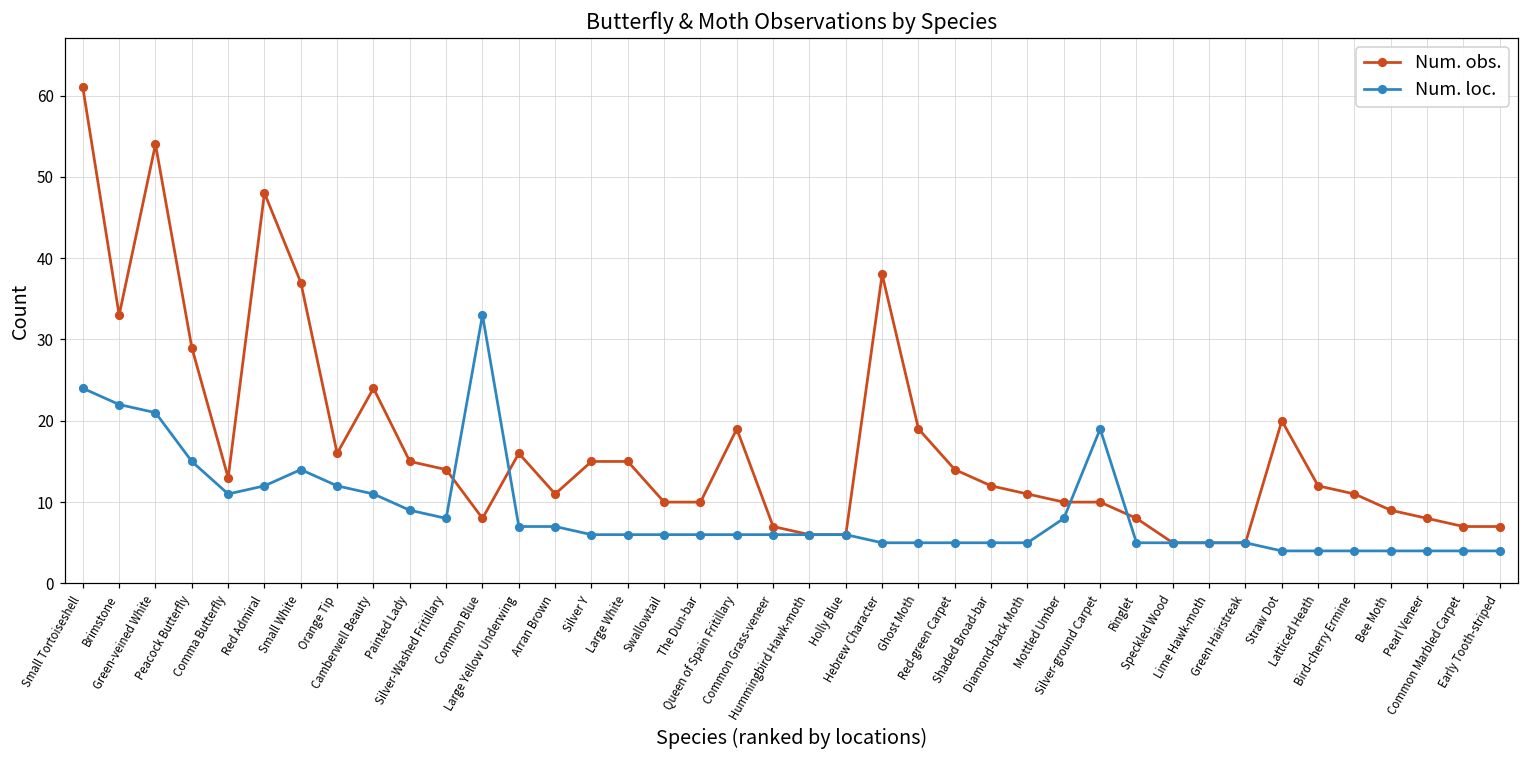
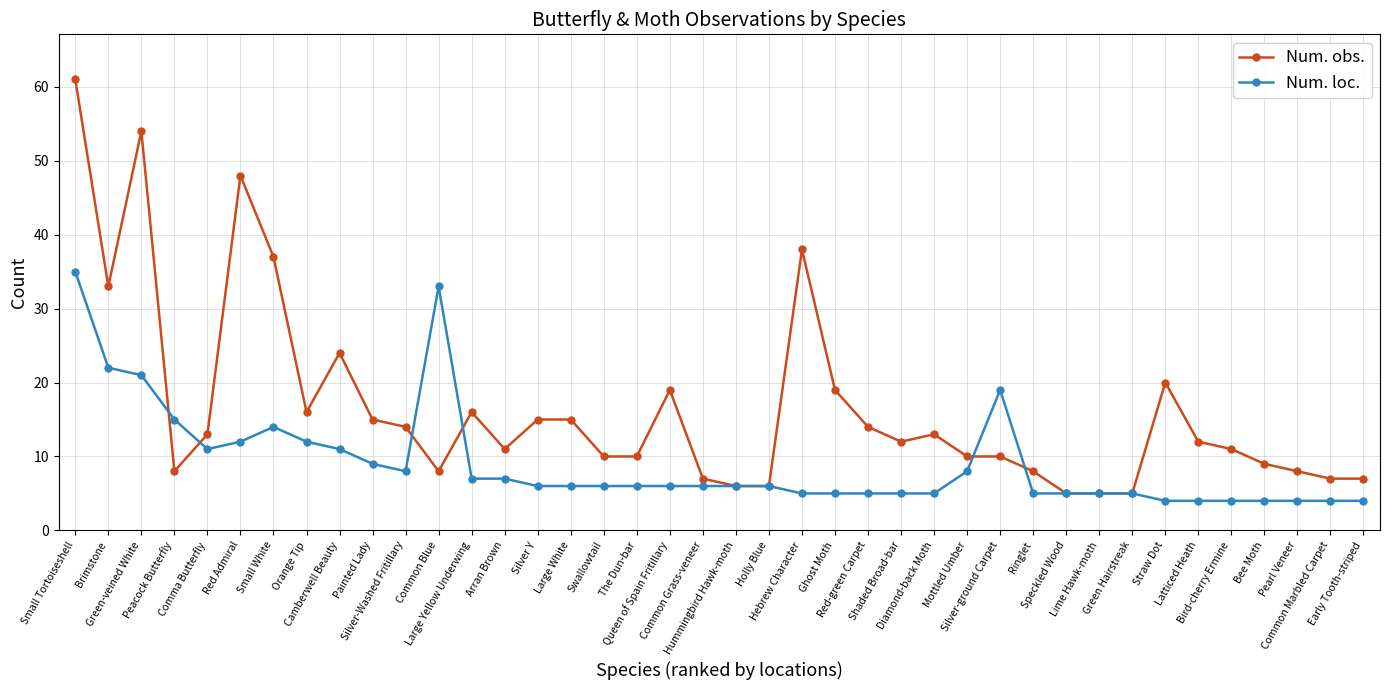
Num. loc., Small Tortoiseshell: 24 -> 35
Num. obs., Peacock Butterfly: 29 -> 8
Num. obs., Diamond-back Moth: 11 -> 13
